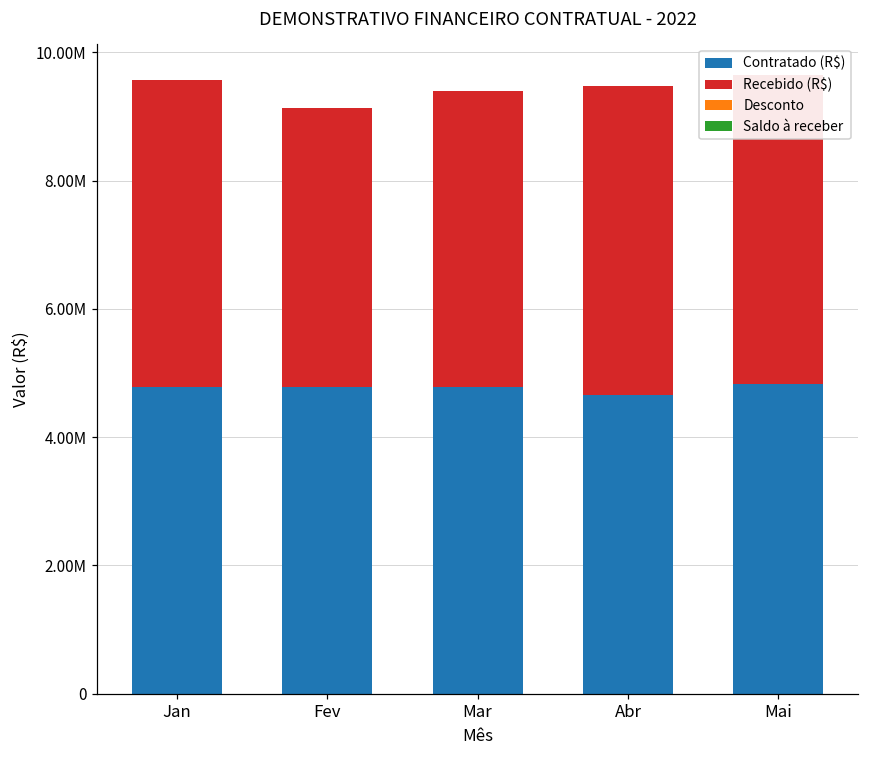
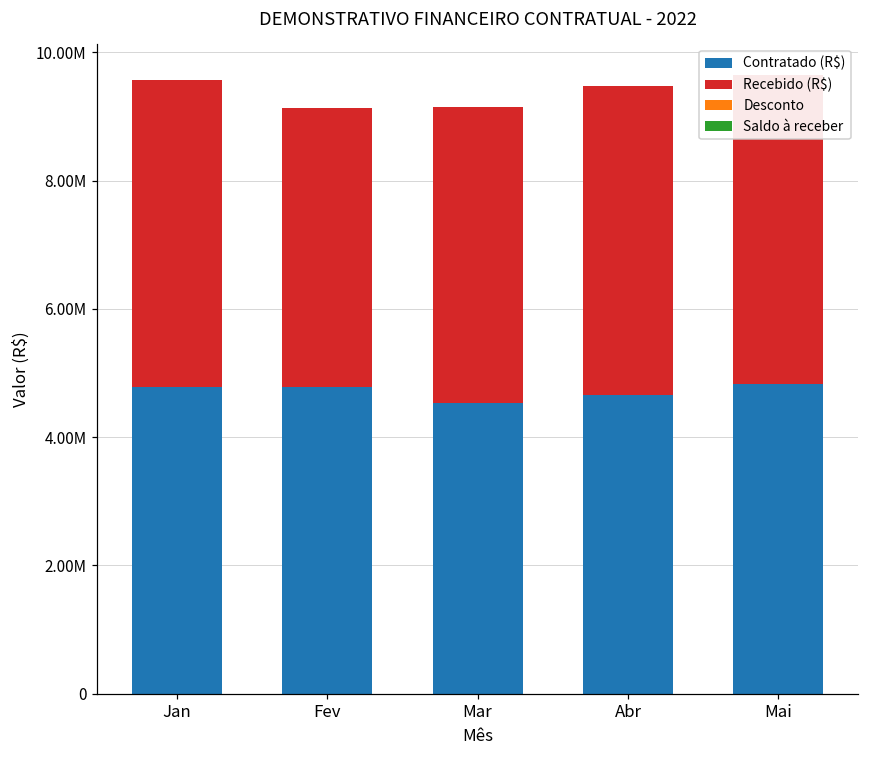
Contratado (R$), Mar: 4800000 -> 4500000
